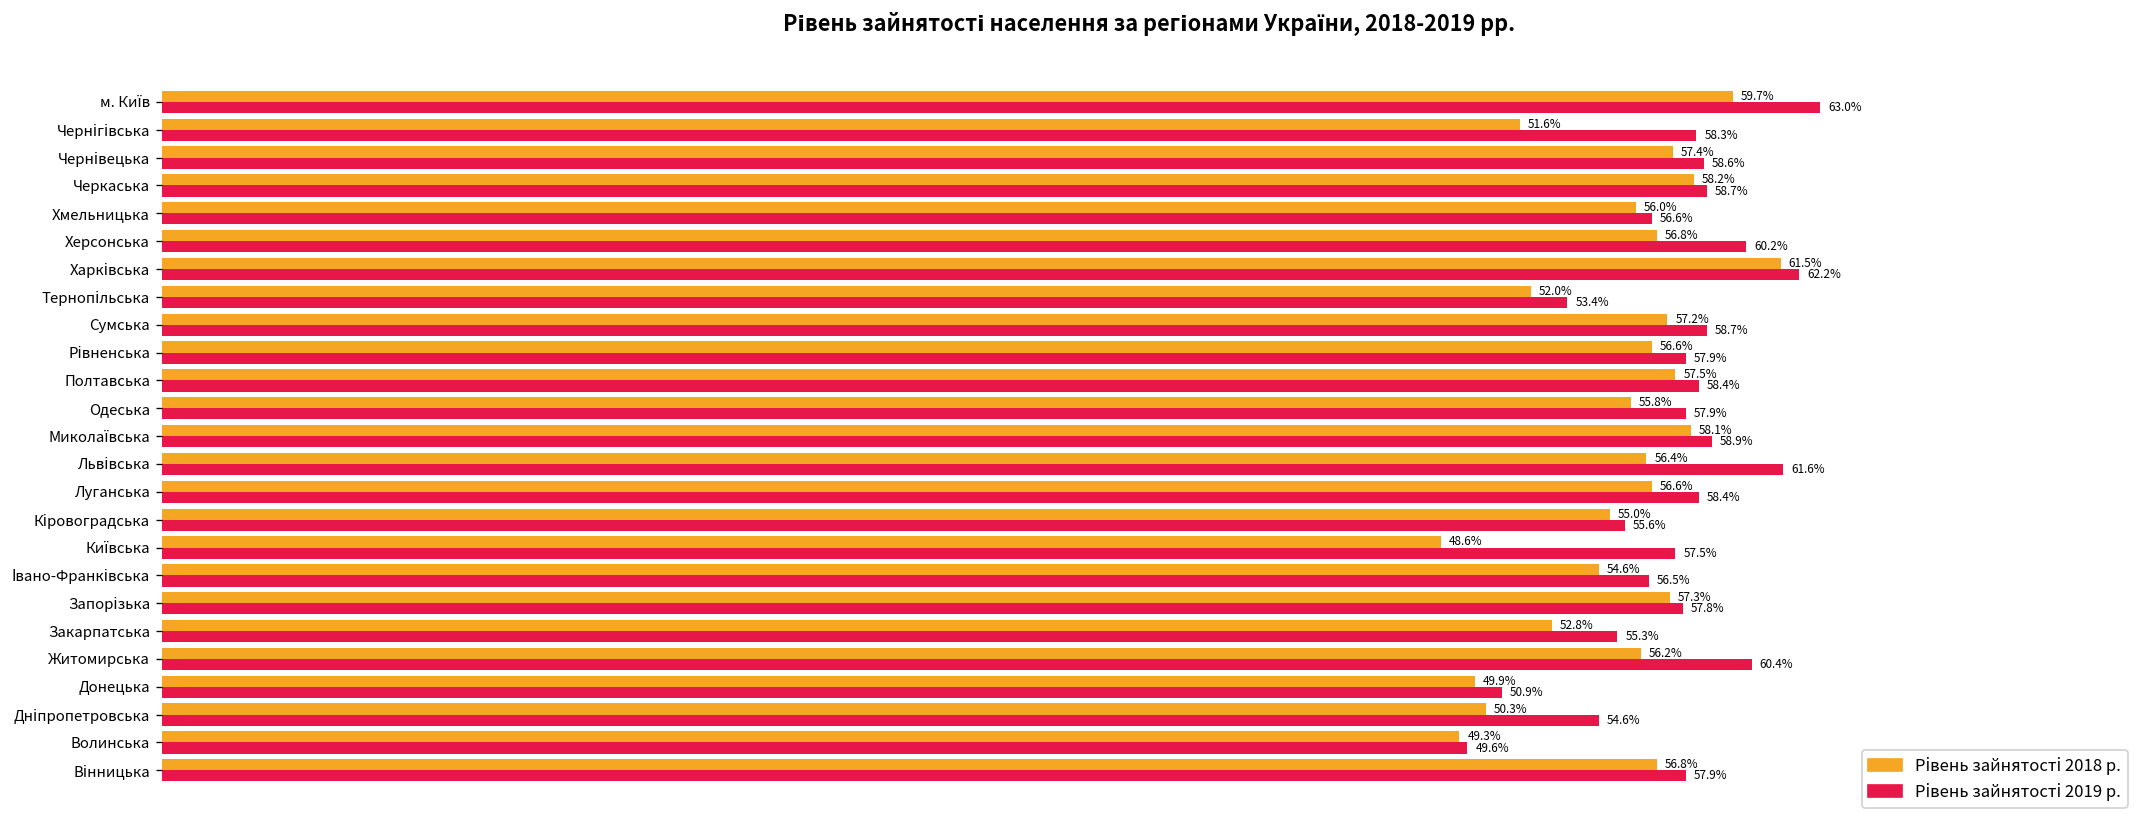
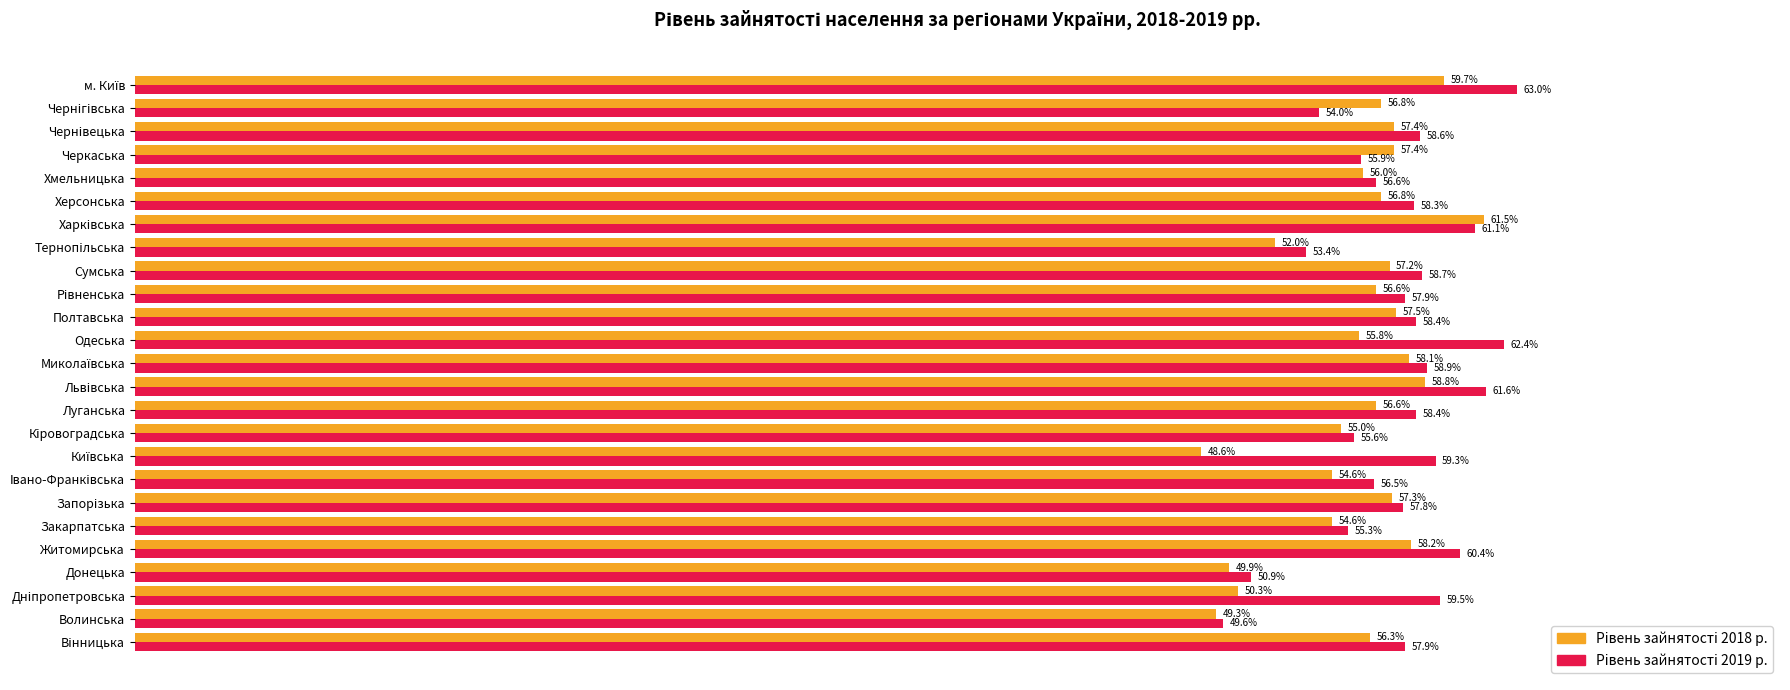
Рівень зайнятості 2018 р., Чернігівська: 51.6% -> 56.8%
Рівень зайнятості 2019 р., Чернігівська: 58.3% -> 54.0%
Рівень зайнятості 2018 р., Черкаська: 58.2% -> 57.4%
Рівень зайнятості 2019 р., Черкаська: 58.7% -> 55.9%
Рівень зайнятості 2019 р., Херсонська: 60.2% -> 58.3%
Рівень зайнятості 2019 р., Харківська: 62.2% -> 61.1%
Рівень зайнятості 2019 р., Одеська: 57.9% -> 62.4%
Рівень зайнятості 2018 р., Львівська: 56.4% -> 58.8%
Рівень зайнятості 2019 р., Київська: 57.5% -> 59.3%
Рівень зайнятості 2018 р., Закарпатська: 52.8% -> 54.6%
Рівень зайнятості 2018 р., Житомирська: 56.2% -> 58.2%
Рівень зайнятості 2019 р., Дніпропетровська: 54.6% -> 59.5%
Рівень зайнятості 2018 р., Вінницька: 56.8% -> 56.3%
